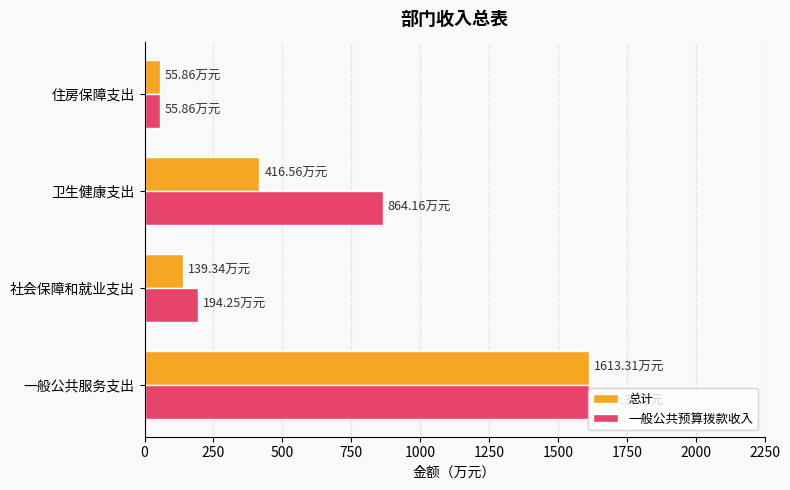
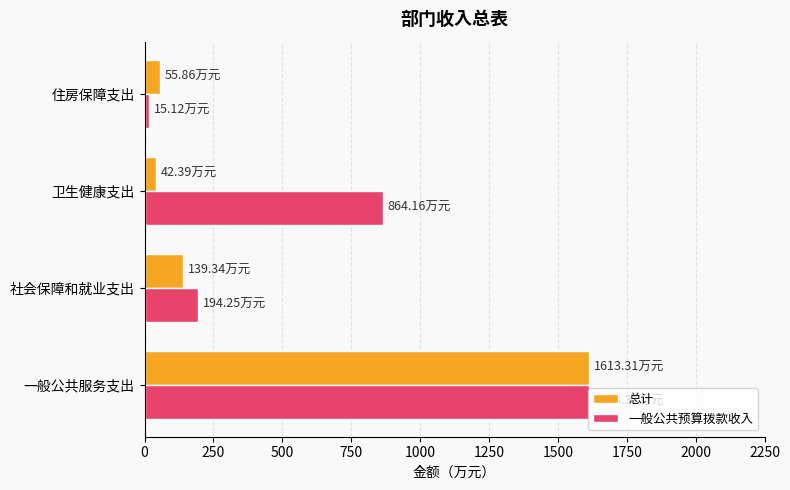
一般公共预算拨款收入, 住房保障支出: 55.86 -> 15.12
总计, 卫生健康支出: 416.56 -> 42.39
